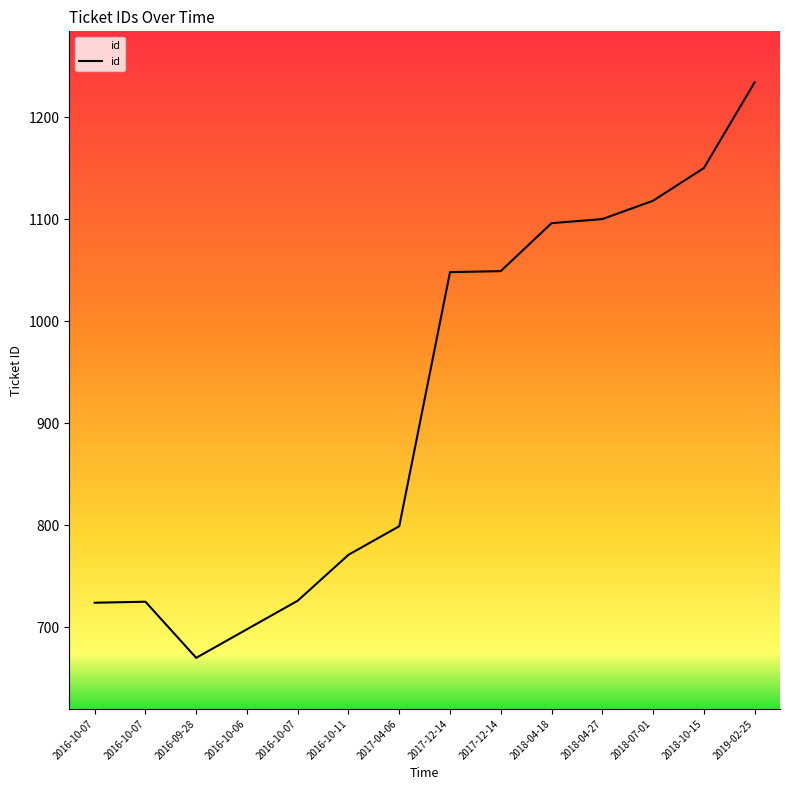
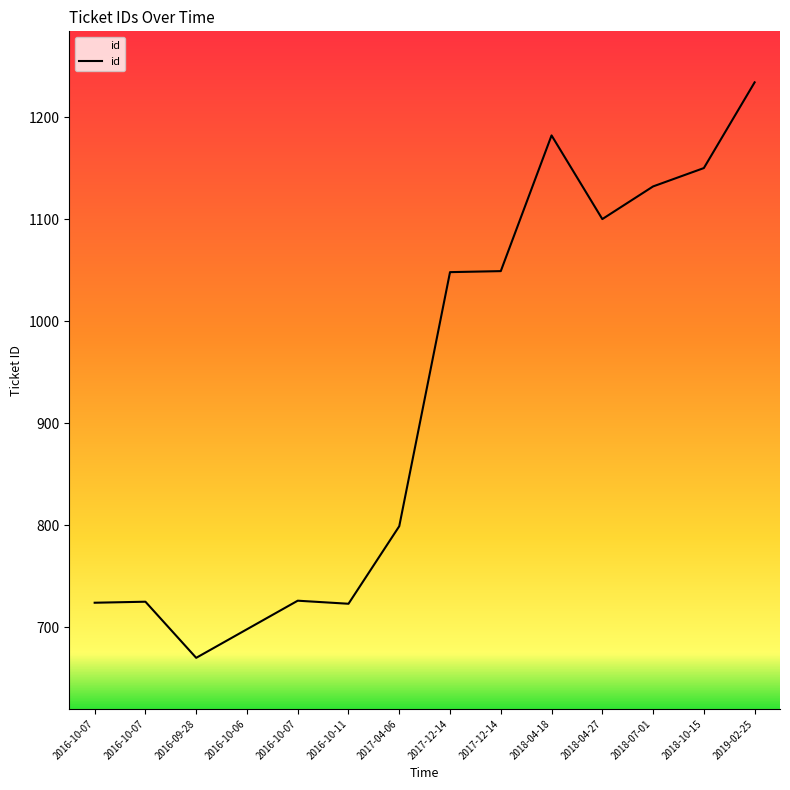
2016-10-11: 771 -> 723
2018-04-18: 1096 -> 1182
2018-07-01: 1118 -> 1132
